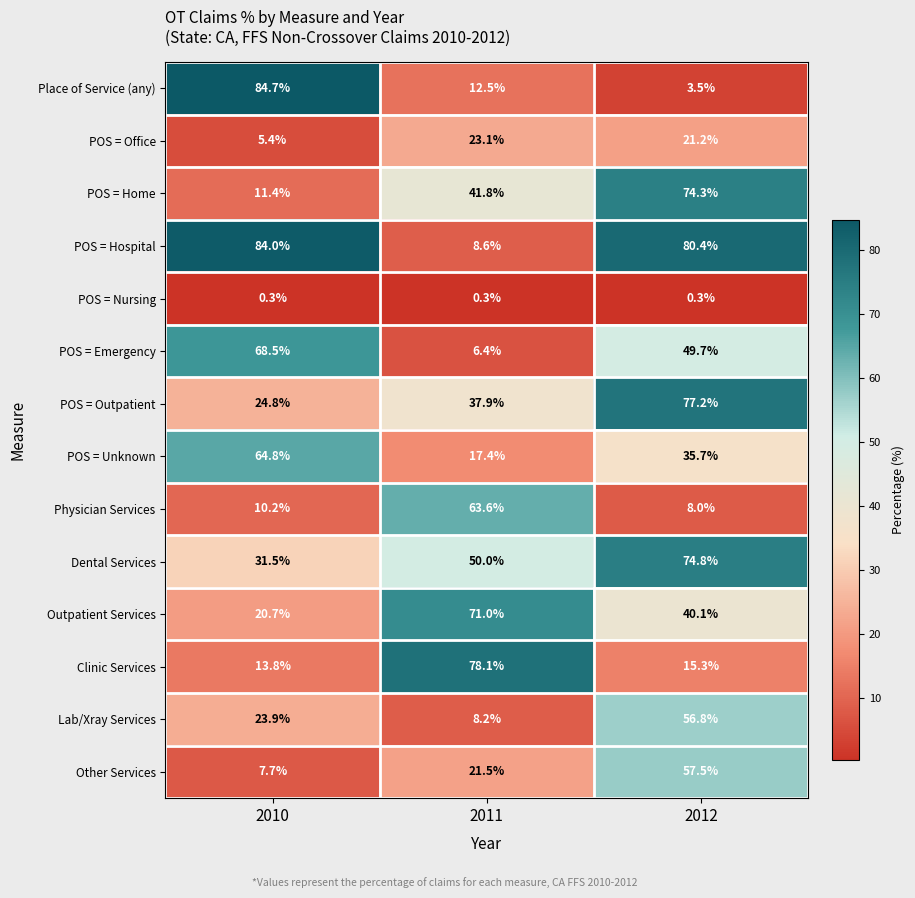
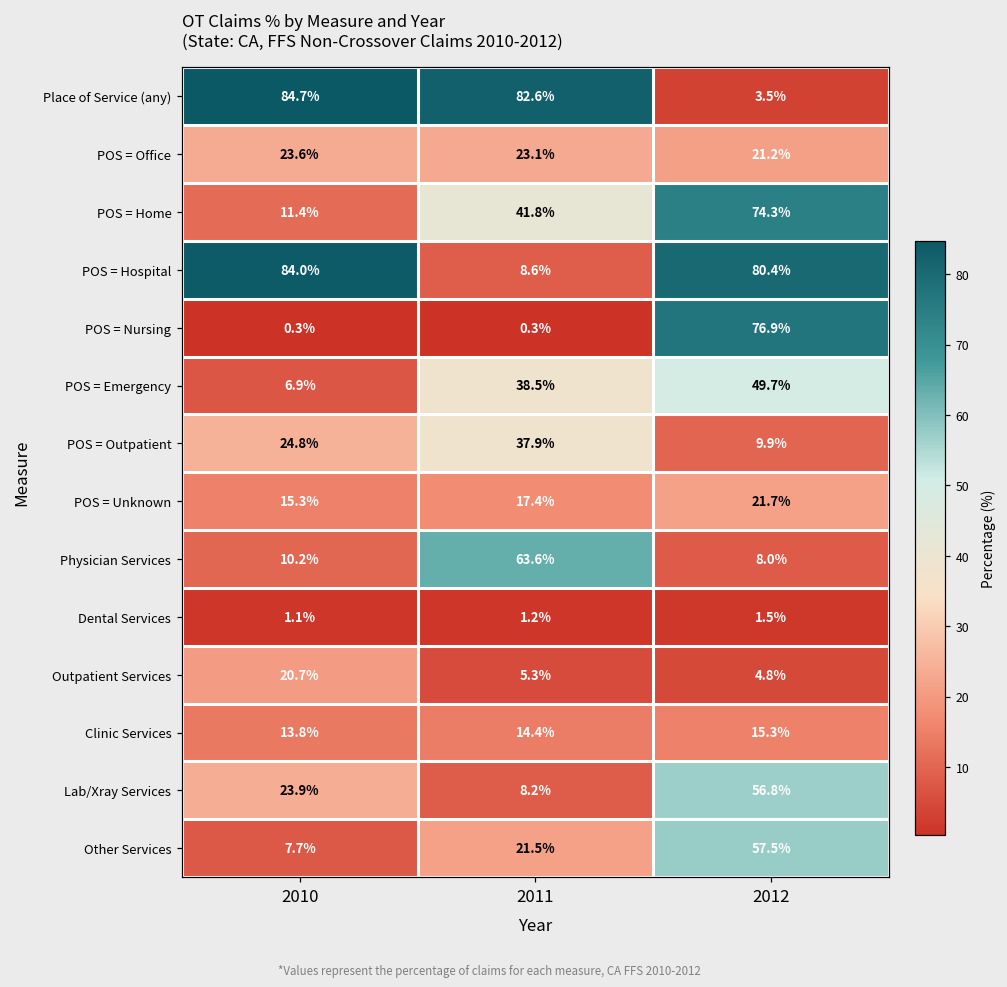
Place of Service (any), 2011: 12.5% -> 82.6%
POS = Office, 2010: 5.4% -> 23.6%
POS = Nursing, 2012: 0.3% -> 76.9%
POS = Emergency, 2010: 68.5% -> 6.9%
POS = Emergency, 2011: 6.4% -> 38.5%
POS = Outpatient, 2012: 77.2% -> 9.9%
POS = Unknown, 2010: 64.8% -> 15.3%
POS = Unknown, 2012: 35.7% -> 21.7%
Dental Services, 2010: 31.5% -> 1.1%
Dental Services, 2011: 50.0% -> 1.2%
Dental Services, 2012: 74.8% -> 1.5%
Outpatient Services, 2011: 71.0% -> 5.3%
Outpatient Services, 2012: 40.1% -> 4.8%
Clinic Services, 2011: 78.1% -> 14.4%
